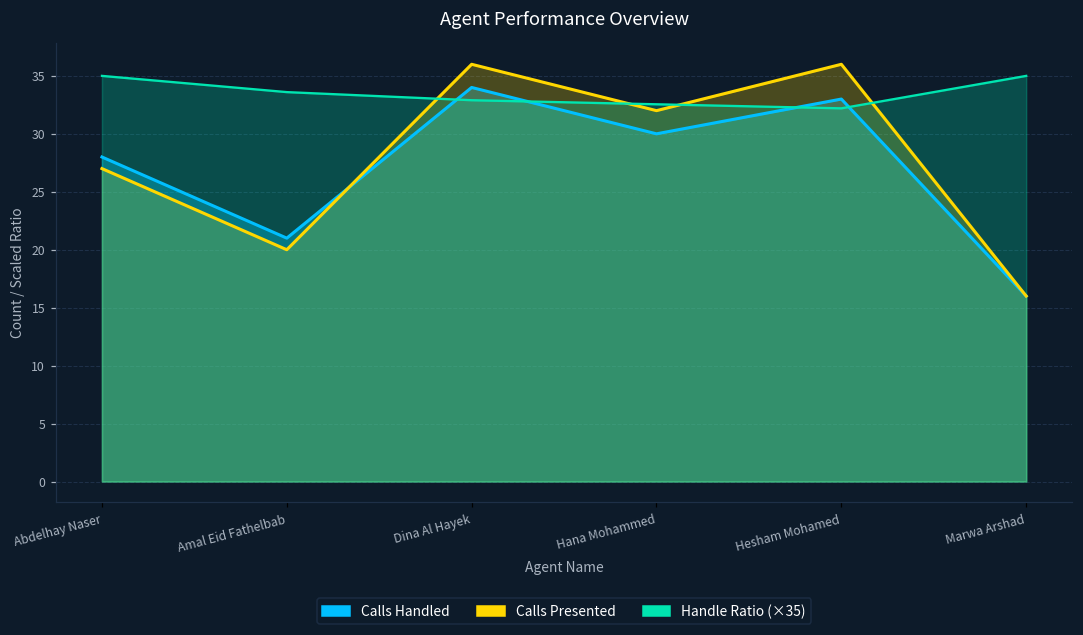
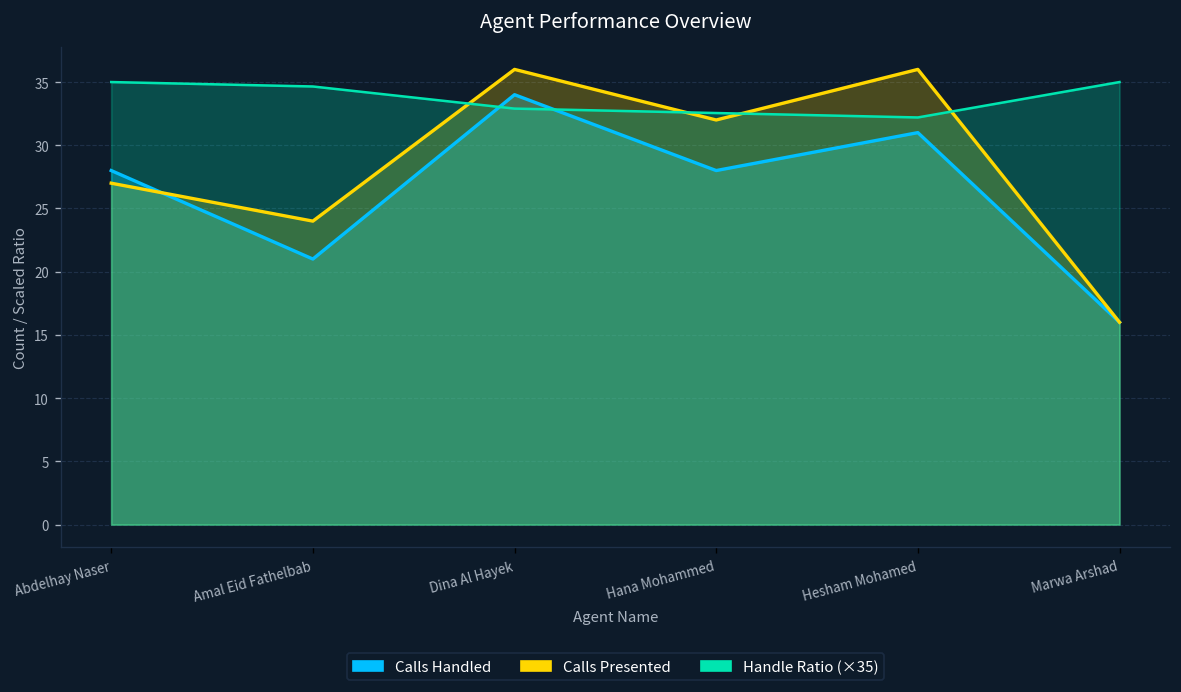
Calls Presented, Amal Eid Fathelbab: 20 -> 24
Handle Ratio (×35), Amal Eid Fathelbab: 33.6 -> 34.7
Calls Handled, Hana Mohammed: 30 -> 28
Calls Handled, Hesham Mohamed: 33 -> 31
